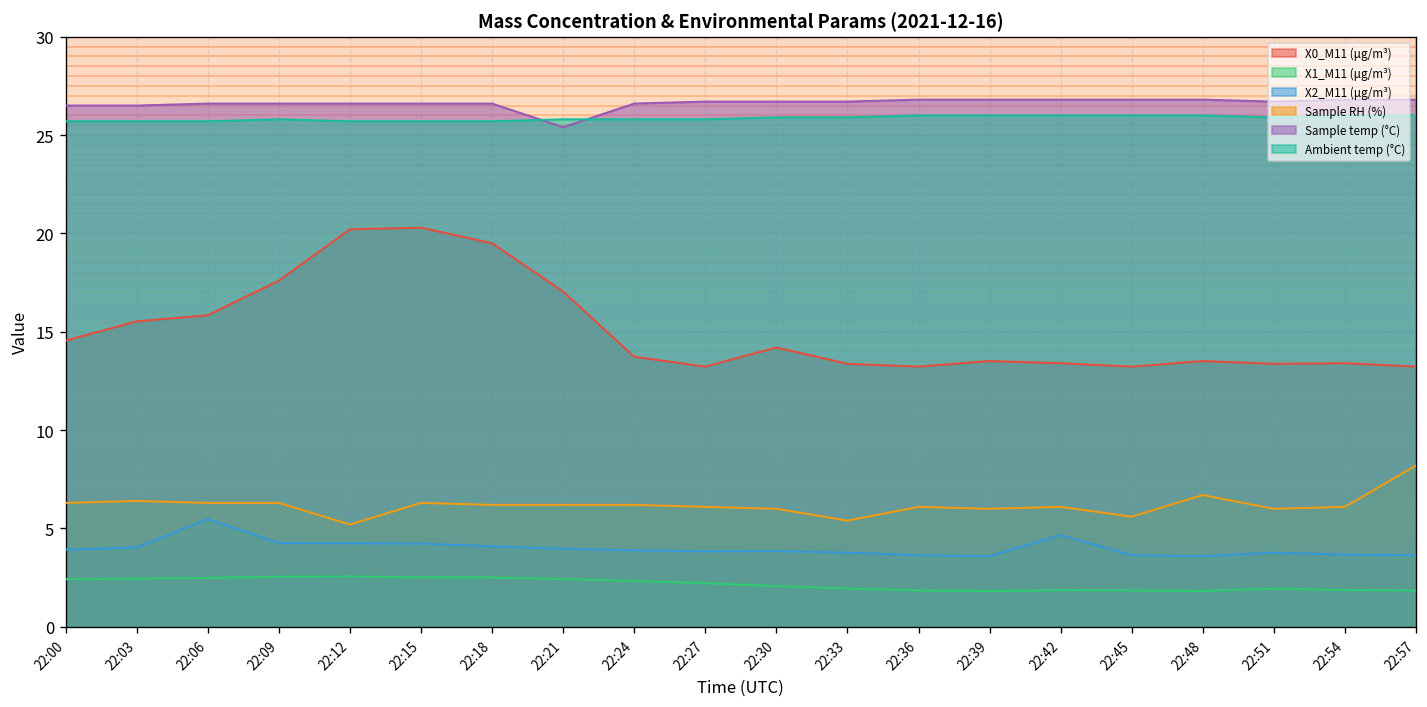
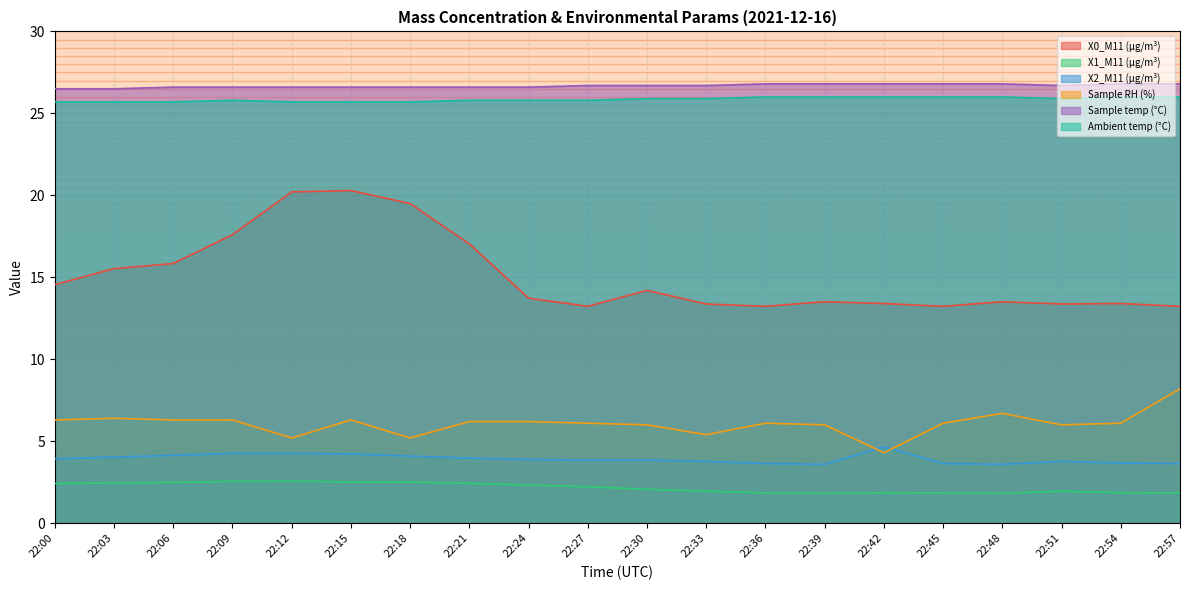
X2_M11 (μg/m³), 22:06: 5.5 -> 4.1
Sample RH (%), 22:18: 6.2 -> 5.2
Sample temp (°C), 22:21: 25.4 -> 26.6
Sample RH (%), 22:42: 6.1 -> 4.3
Sample RH (%), 22:45: 5.6 -> 6.1
